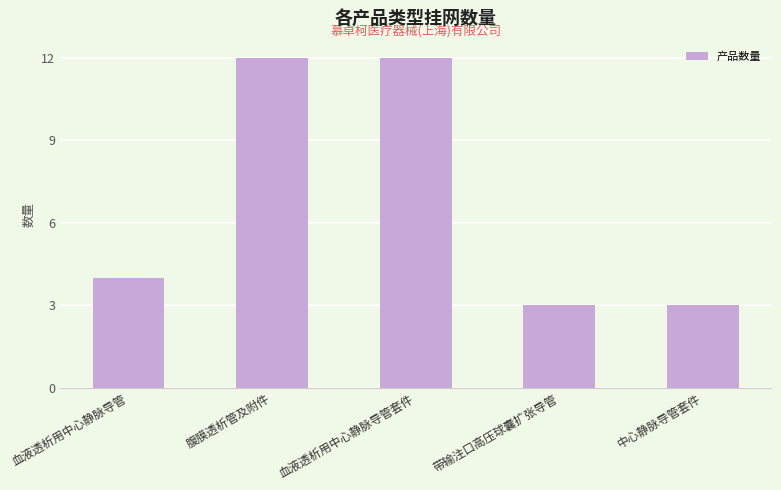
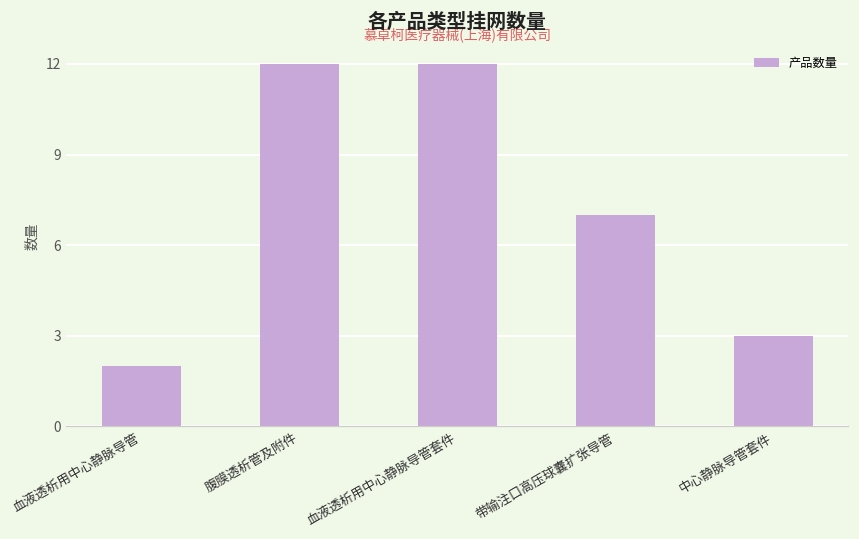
血液透析用中心静脉导管: 4 -> 2
带输注口高压球囊扩张导管: 3 -> 7
